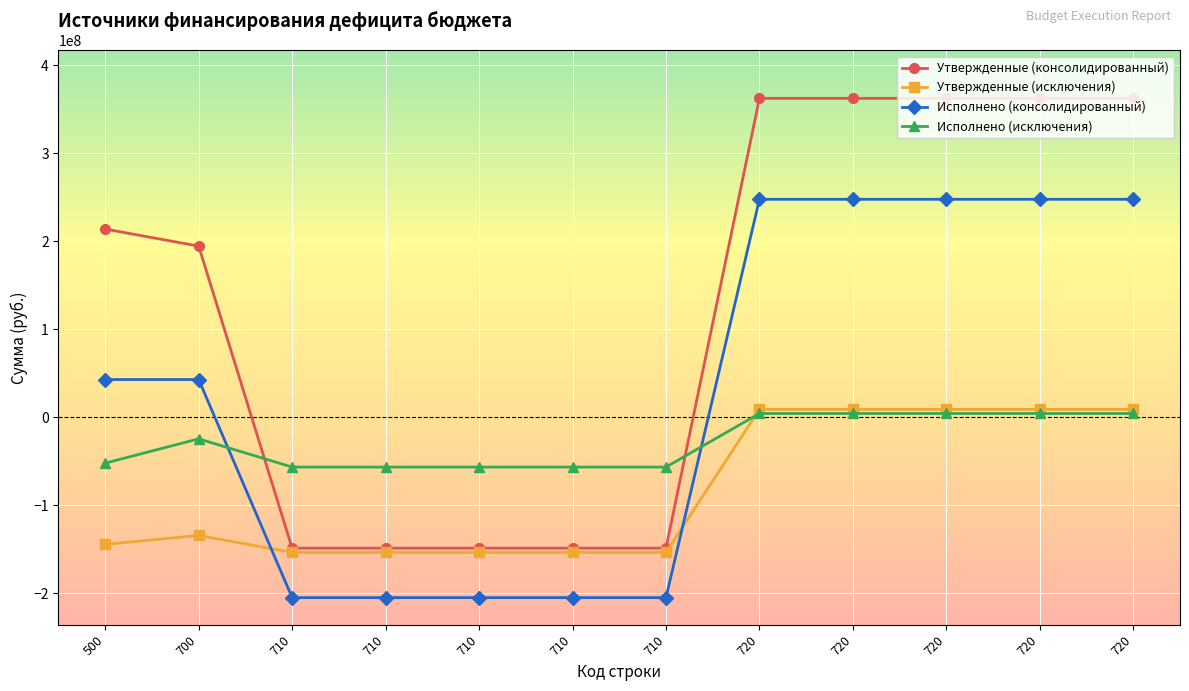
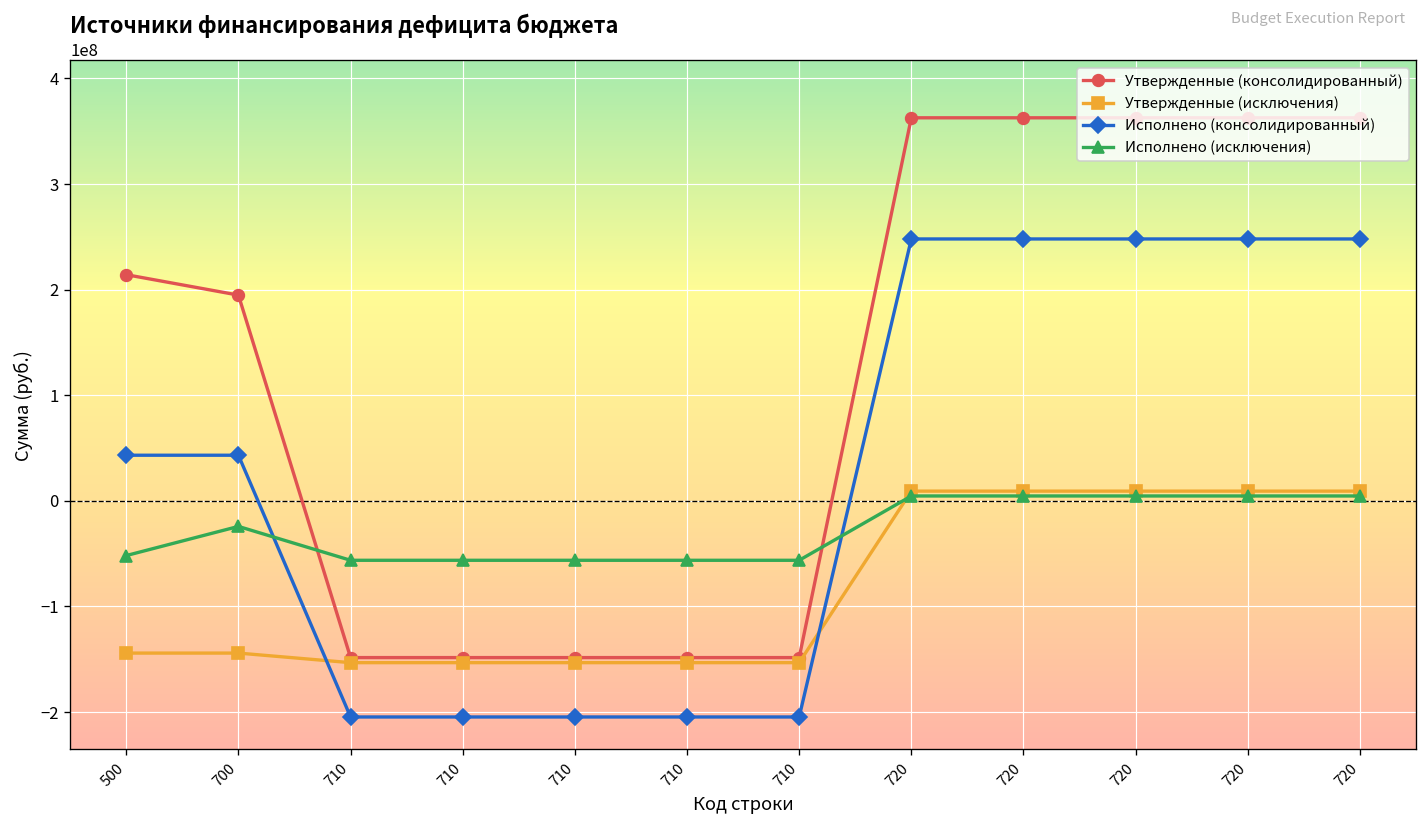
Утвержденные (исключения), 700: -130000000 -> -140000000
